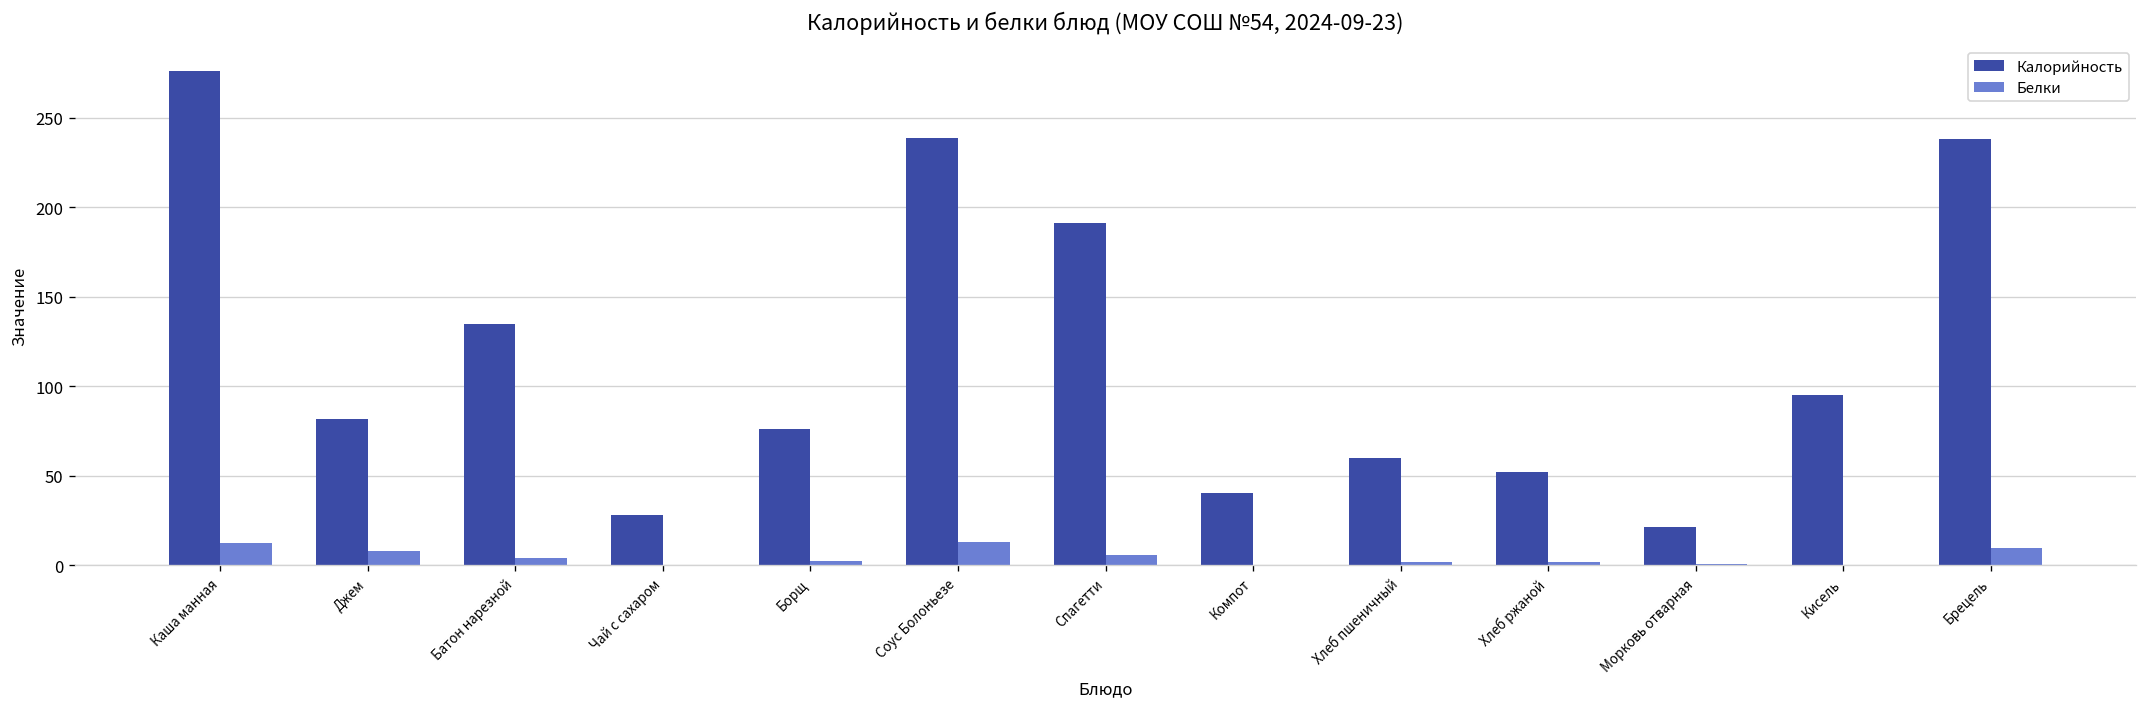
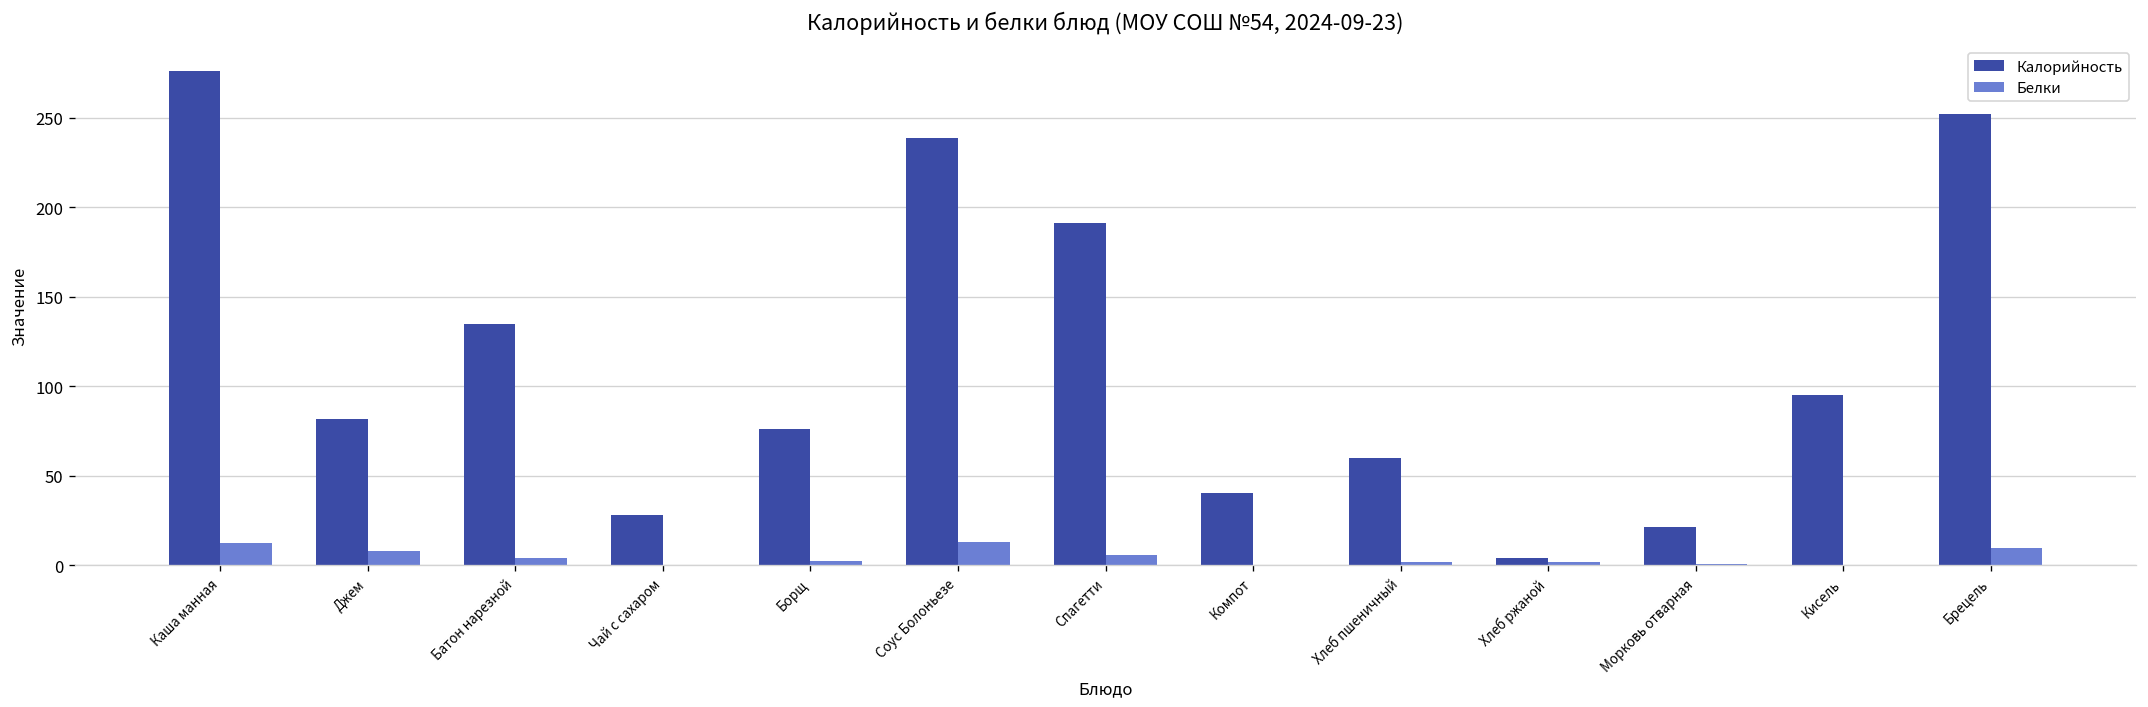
Калорийность, Хлеб ржаной: 52 -> 4
Калорийность, Брецель: 238 -> 252
